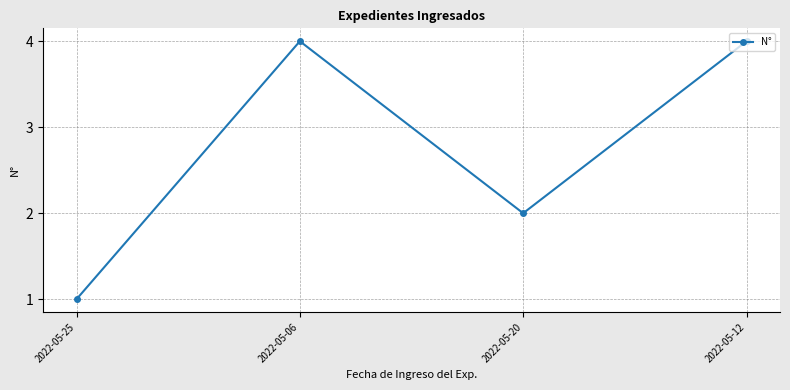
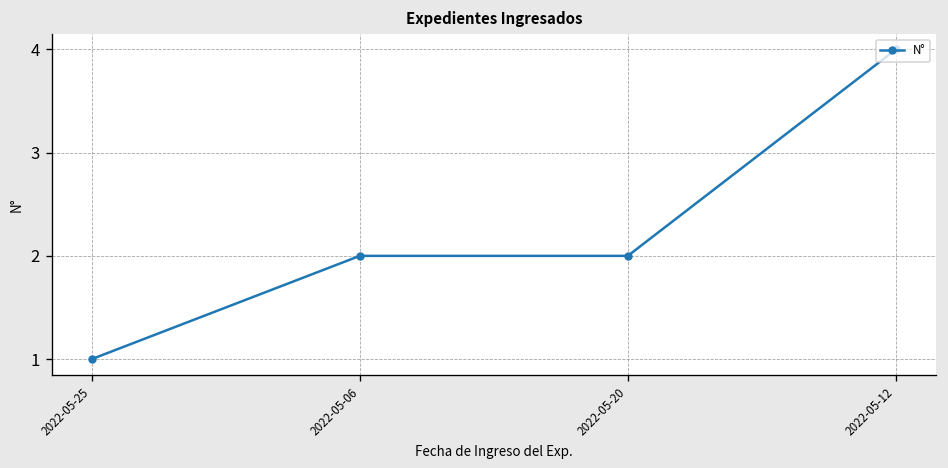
2022-05-06: 4 -> 2
